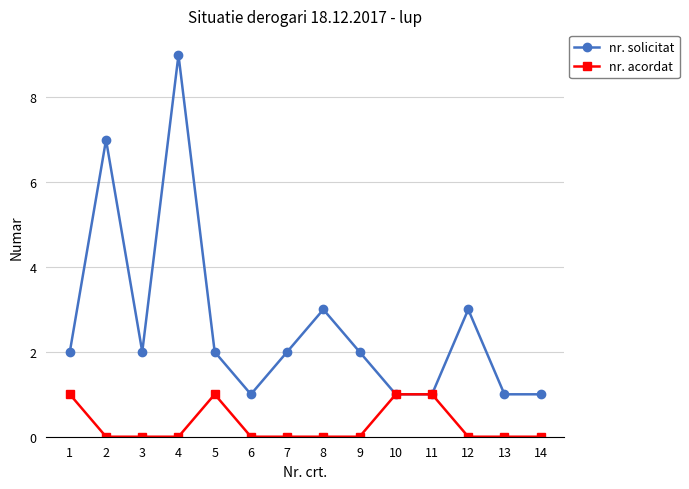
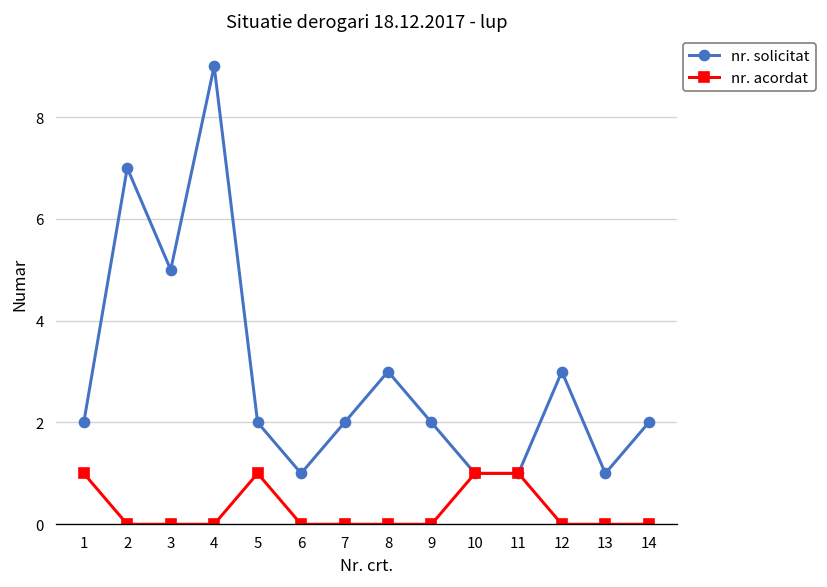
nr. solicitat, 3: 2 -> 5
nr. solicitat, 14: 1 -> 2
